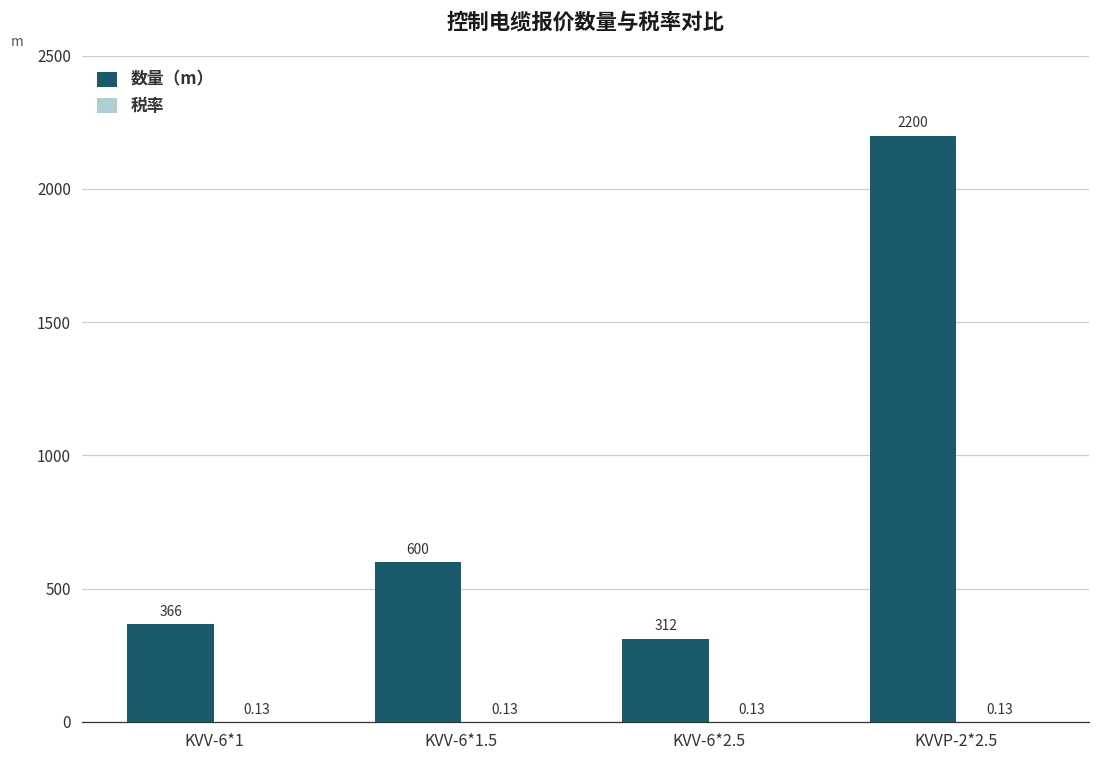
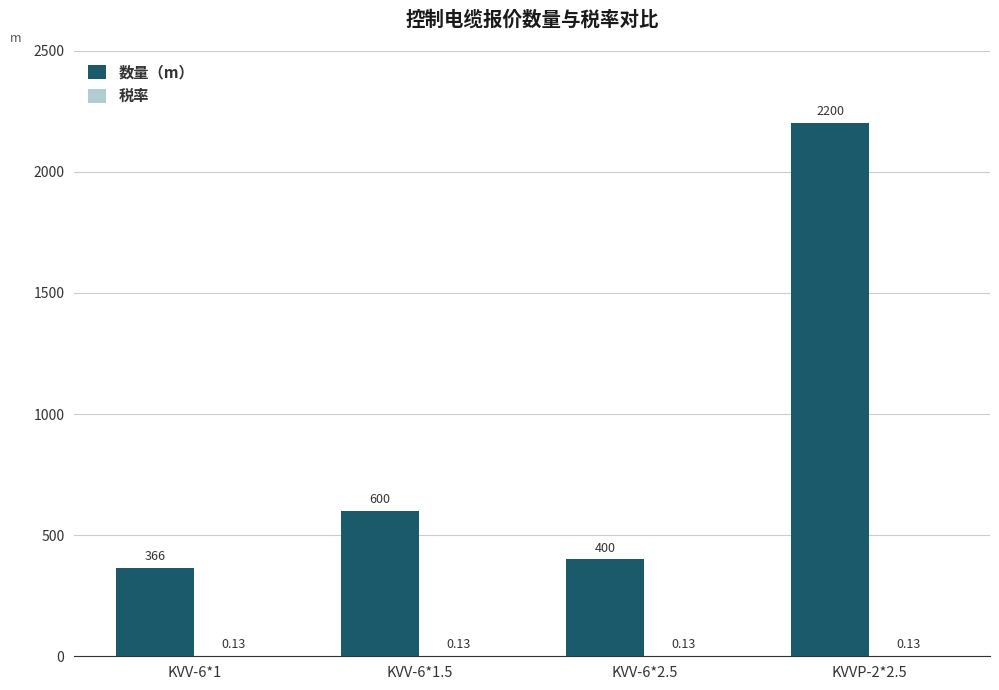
数量（m）, KVV-6*2.5: 312 -> 400
